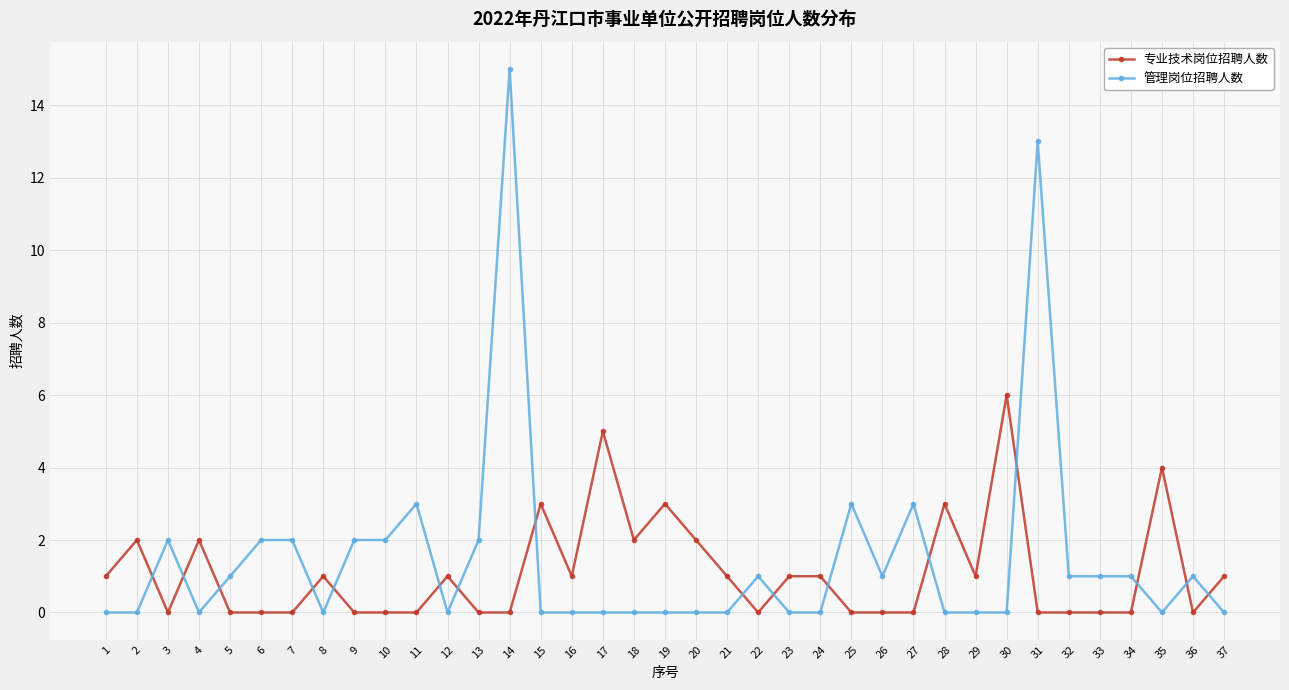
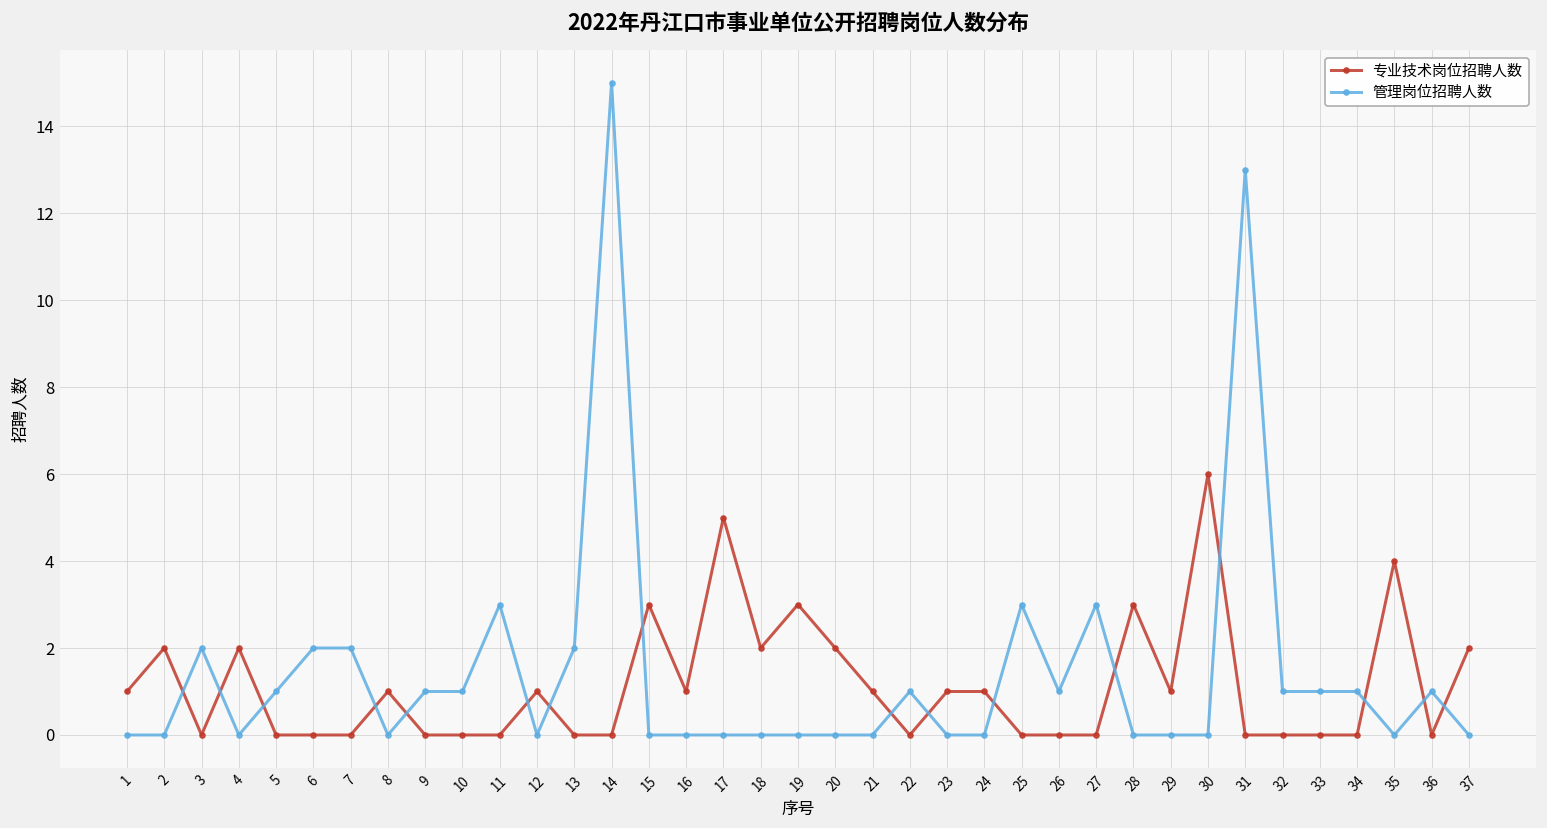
管理岗位招聘人数, 9: 2 -> 1
管理岗位招聘人数, 10: 2 -> 1
专业技术岗位招聘人数, 37: 1 -> 2
